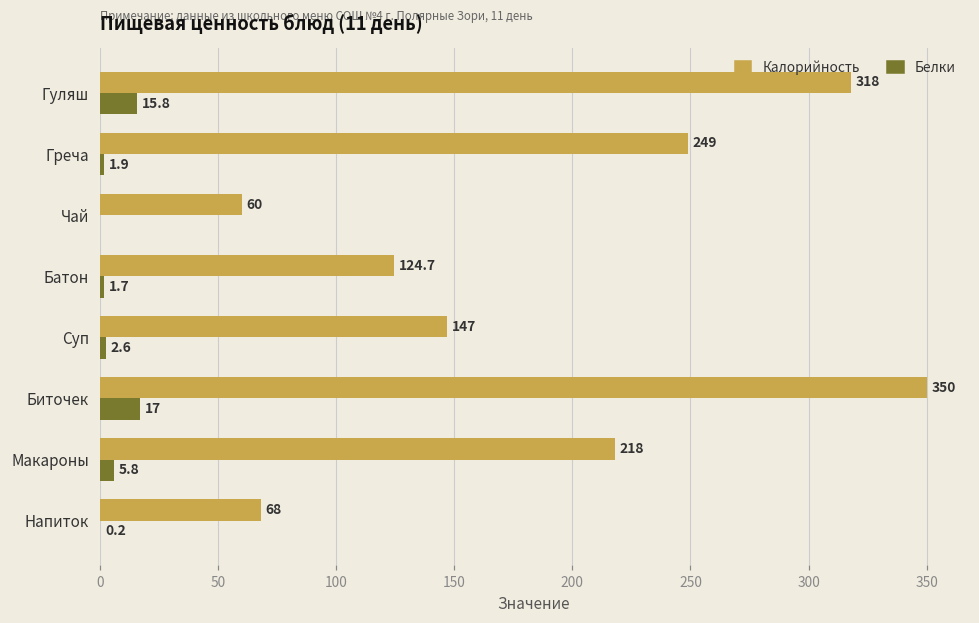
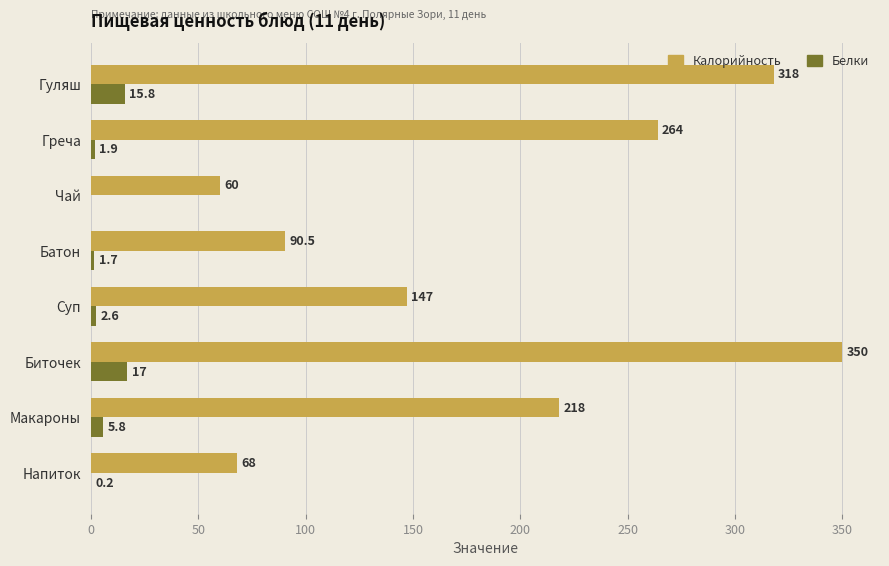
Калорийность, Греча: 249 -> 264
Калорийность, Батон: 124.7 -> 90.5
